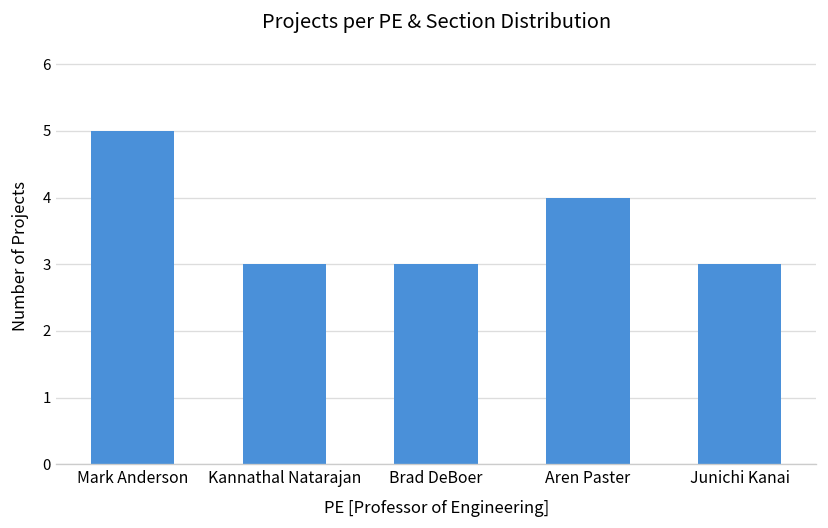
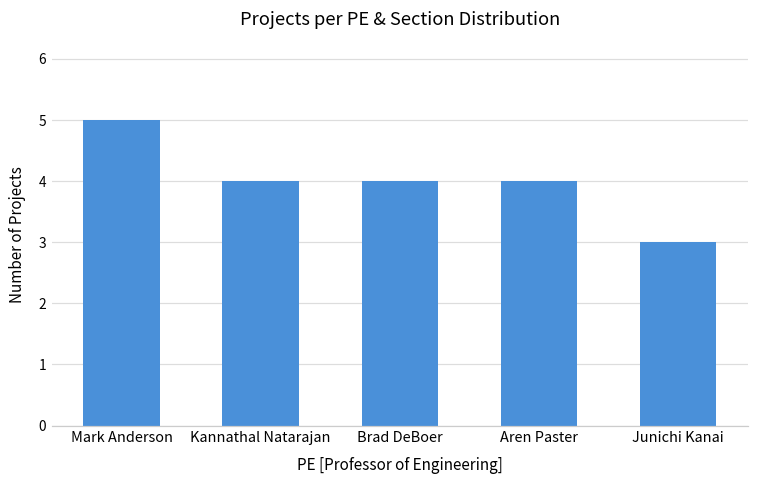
Kannathal Natarajan: 3 -> 4
Brad DeBoer: 3 -> 4
